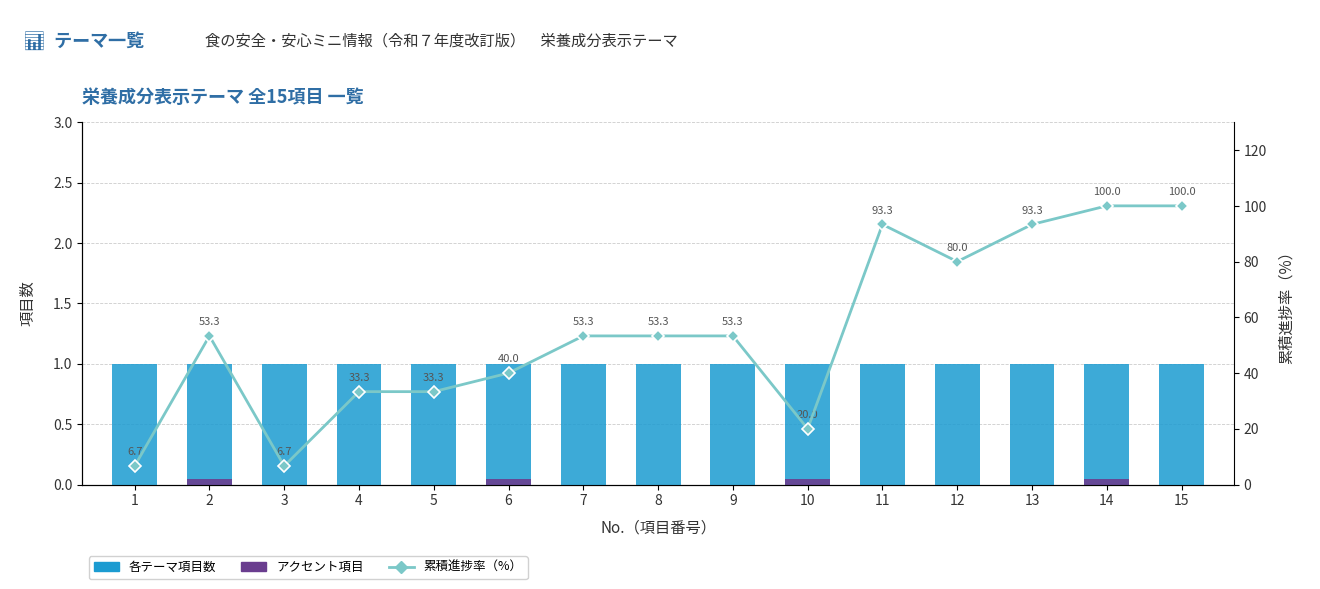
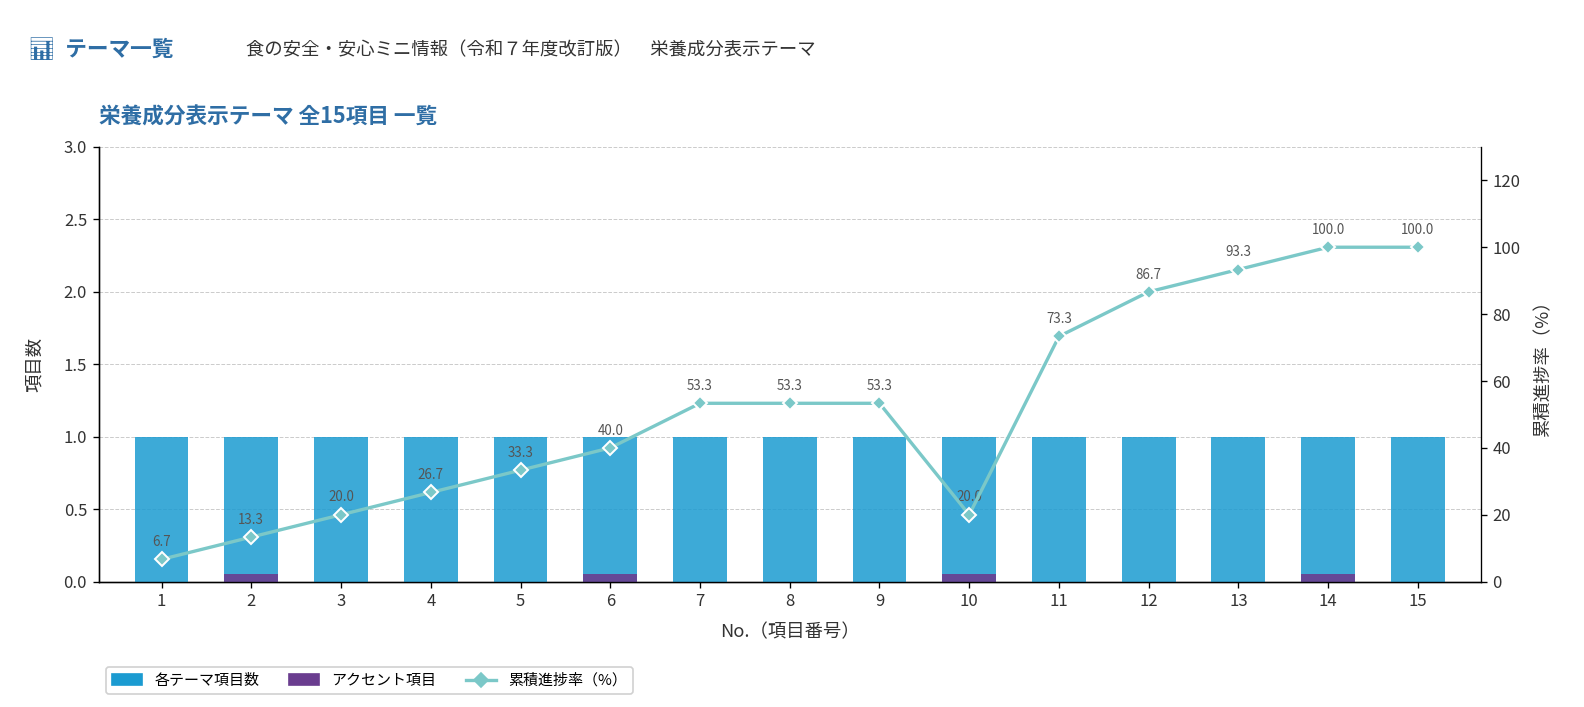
累積進捗率（%）, 2: 53.3 -> 13.3
累積進捗率（%）, 3: 6.7 -> 20.0
累積進捗率（%）, 4: 33.3 -> 26.7
累積進捗率（%）, 11: 93.3 -> 73.3
累積進捗率（%）, 12: 80.0 -> 86.7
